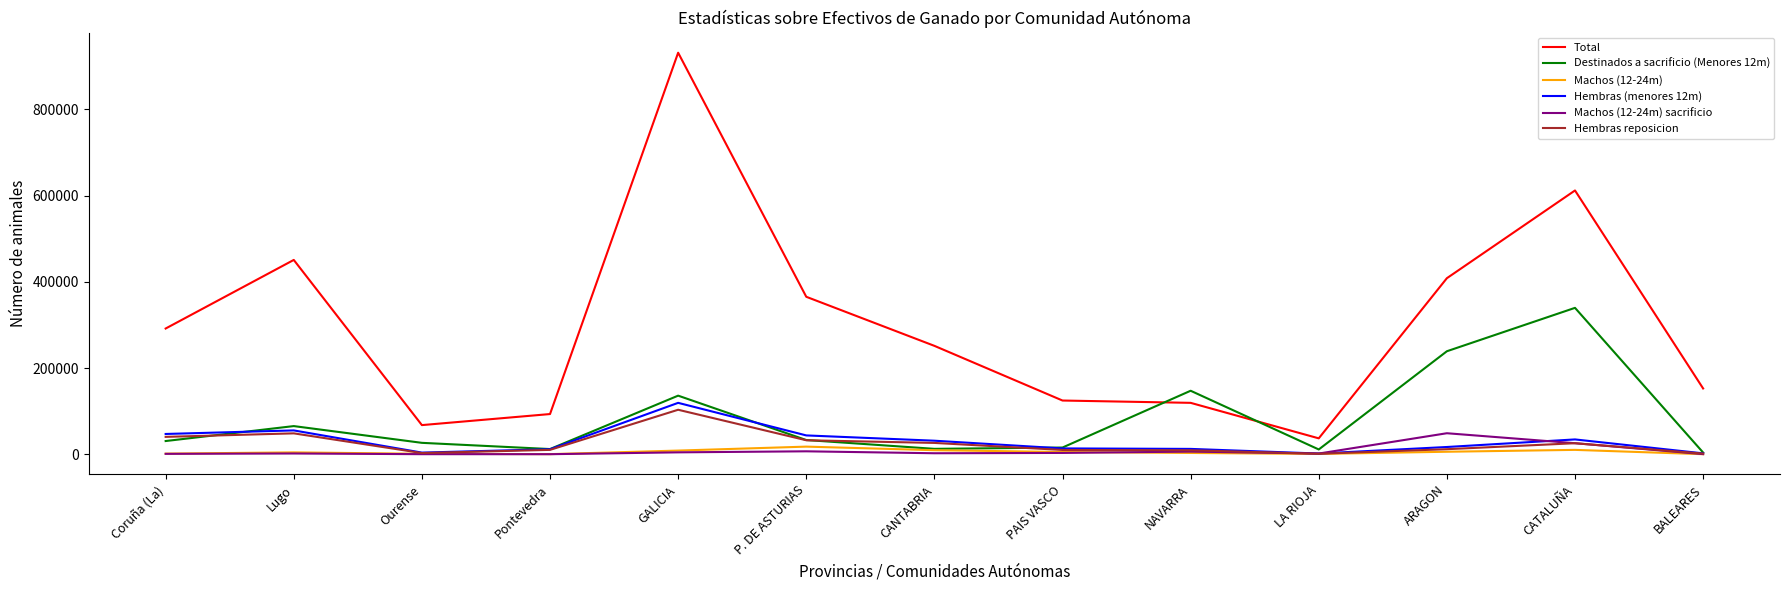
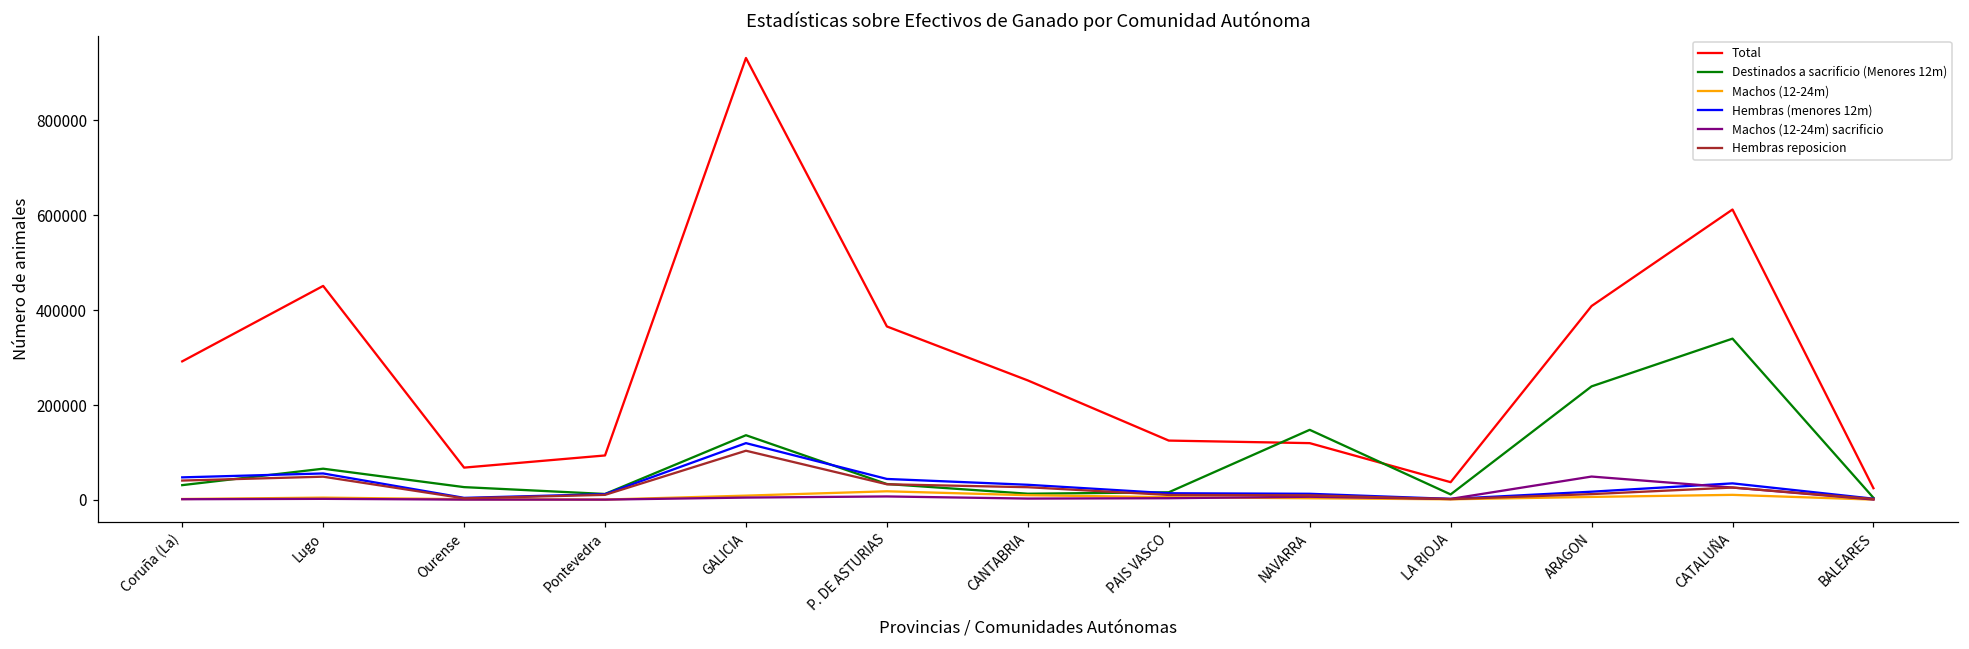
Total, BALEARES: 150000 -> 20000
